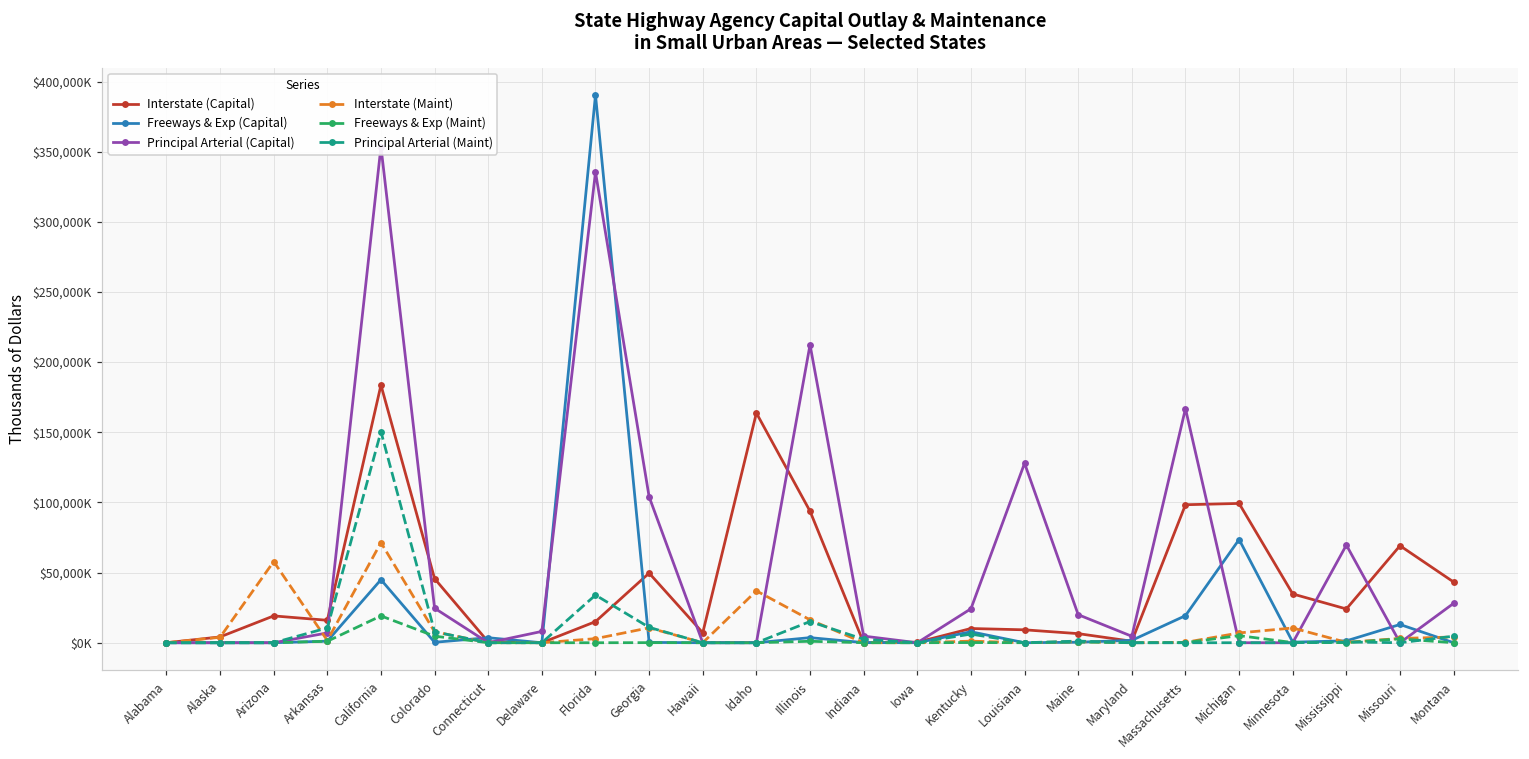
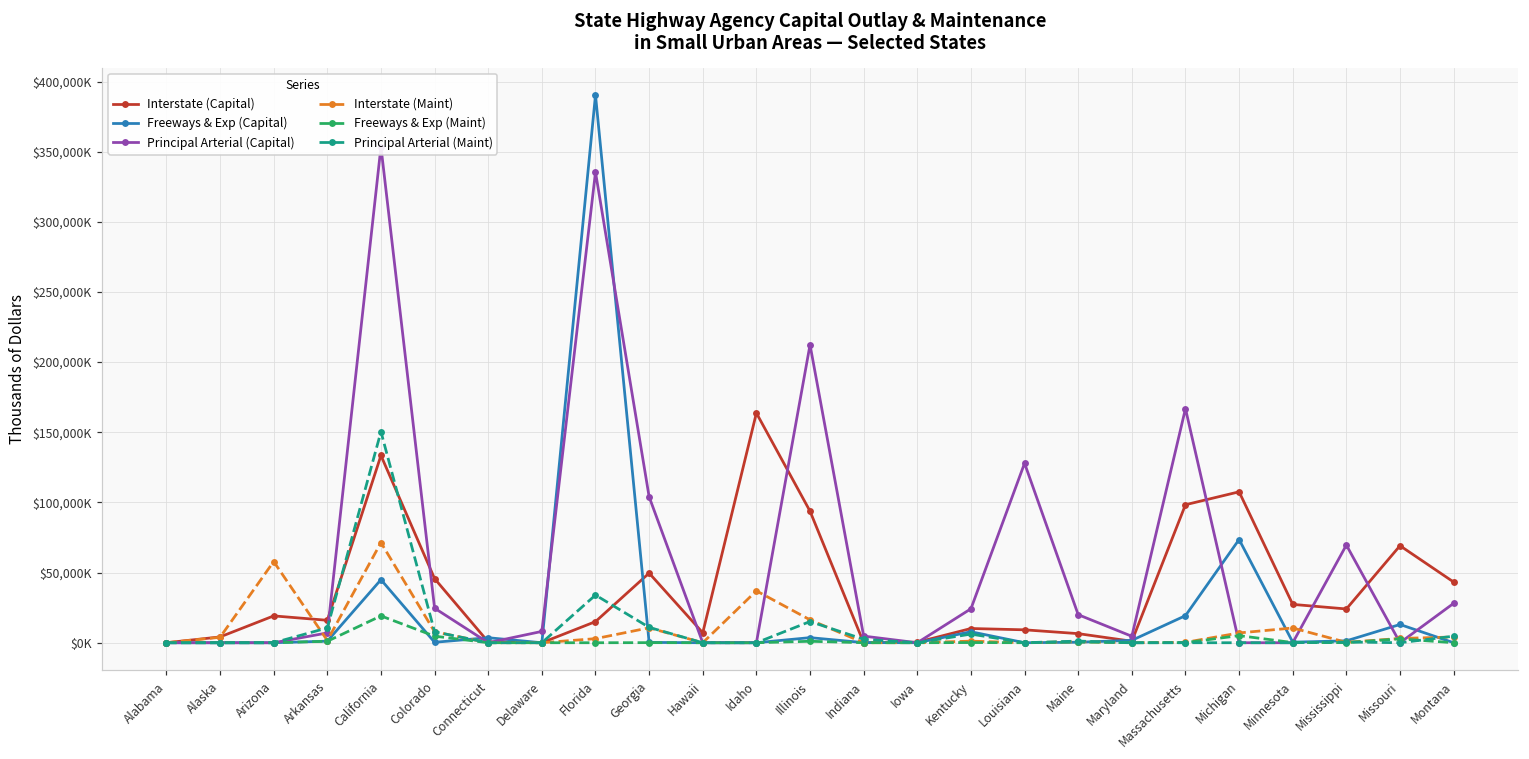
Interstate (Capital), California: $184,000,000 -> $133,000,000
Interstate (Capital), Michigan: $99,000,000 -> $108,000,000
Interstate (Capital), Minnesota: $35,000,000 -> $27,000,000
